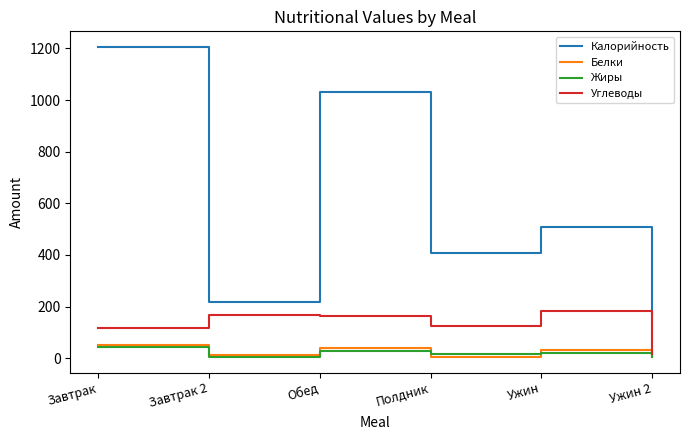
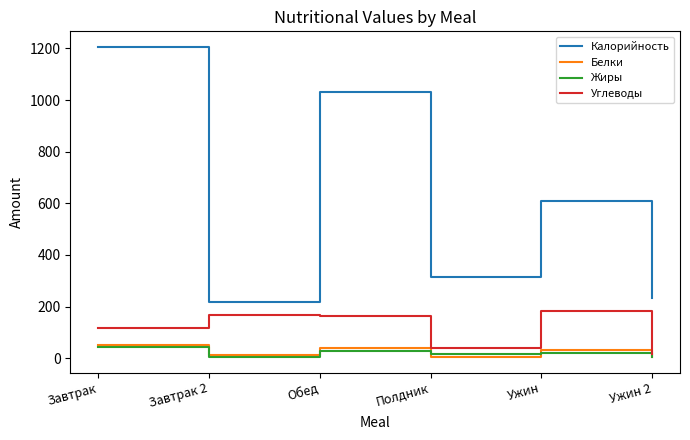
Калорийность, Полдник: 410 -> 320
Углеводы, Полдник: 120 -> 40
Калорийность, Ужин: 510 -> 610
Калорийность, Ужин 2: 170 -> 230
